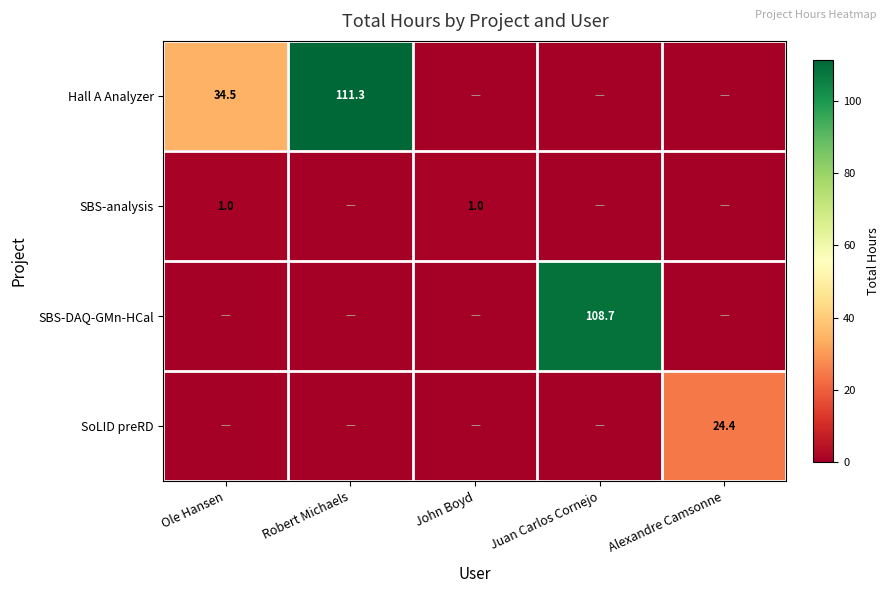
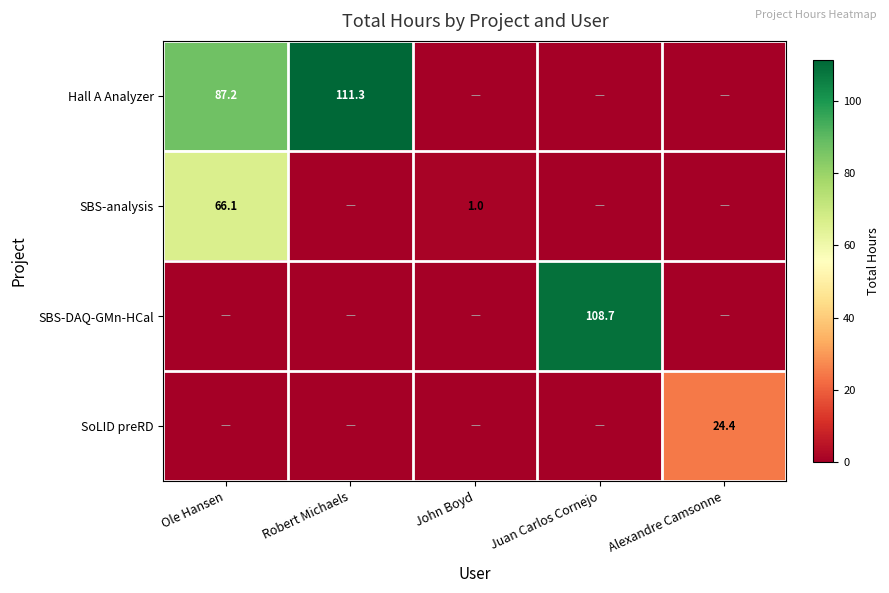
Hall A Analyzer, Ole Hansen: 34.5 -> 87.2
SBS-analysis, Ole Hansen: 1.0 -> 66.1
